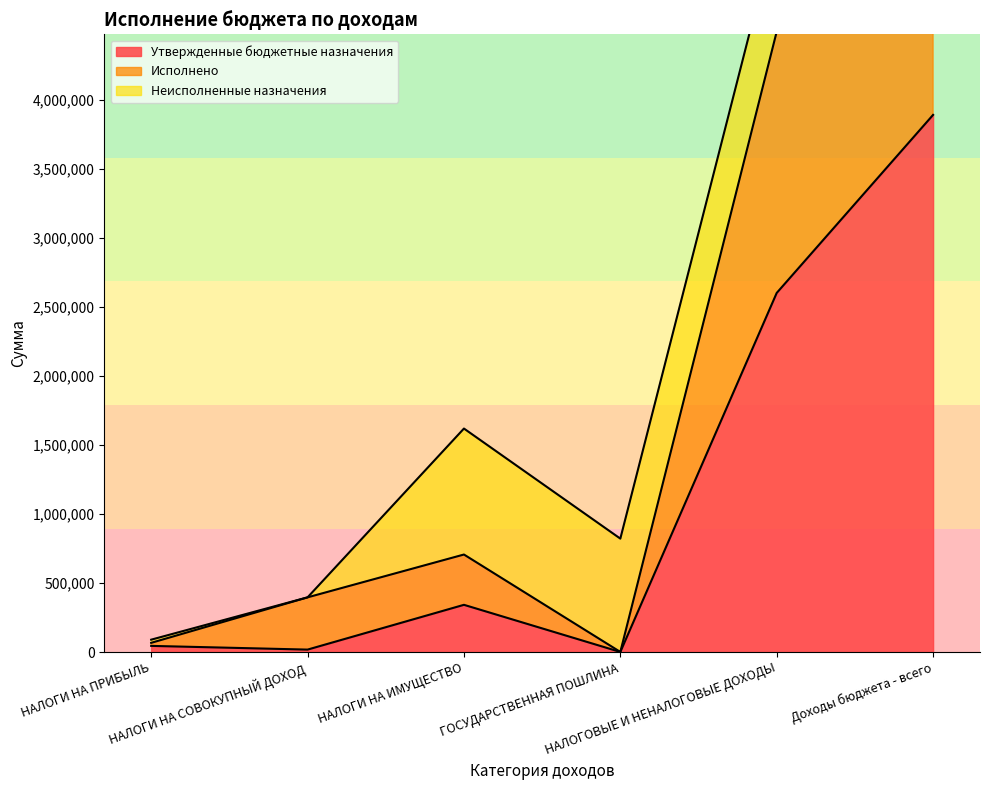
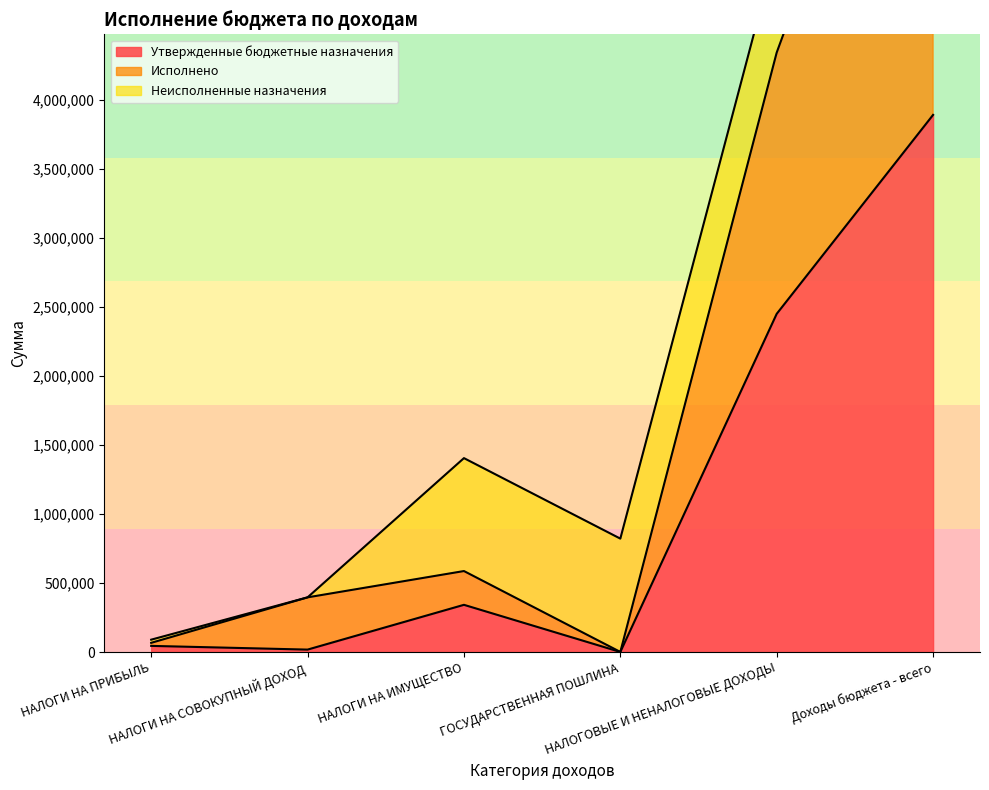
Исполнено, НАЛОГИ НА ИМУЩЕСТВО: 360,000 -> 240,000
Неисполненные назначения, НАЛОГИ НА ИМУЩЕСТВО: 910,000 -> 820,000
Утвержденные бюджетные назначения, НАЛОГОВЫЕ И НЕНАЛОГОВЫЕ ДОХОДЫ: 2,600,000 -> 2,450,000
